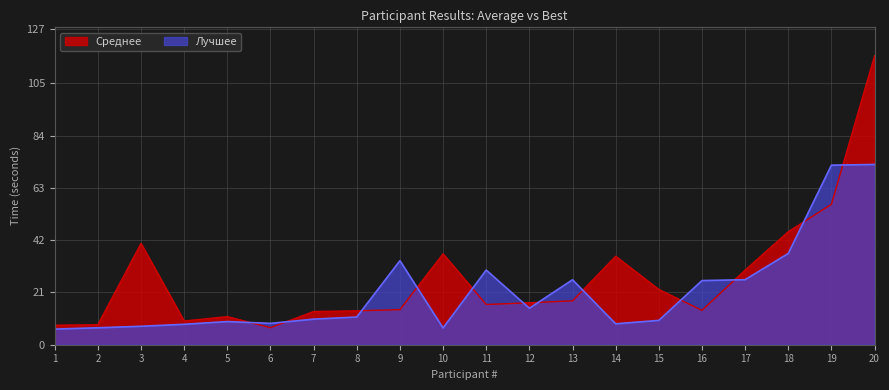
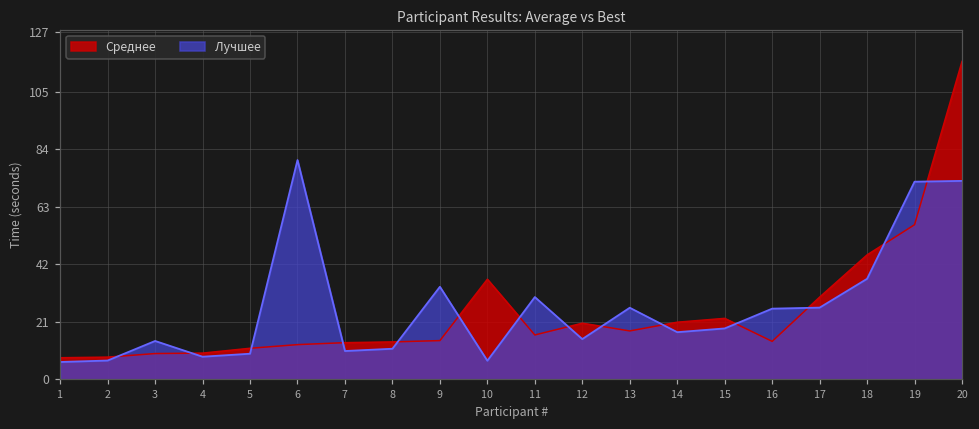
Среднее, 3: 41 -> 9
Лучшее, 3: 7 -> 14
Среднее, 6: 7 -> 13
Лучшее, 6: 9 -> 80
Среднее, 12: 17 -> 20
Среднее, 14: 36 -> 21
Лучшее, 14: 8 -> 17
Лучшее, 15: 10 -> 19
